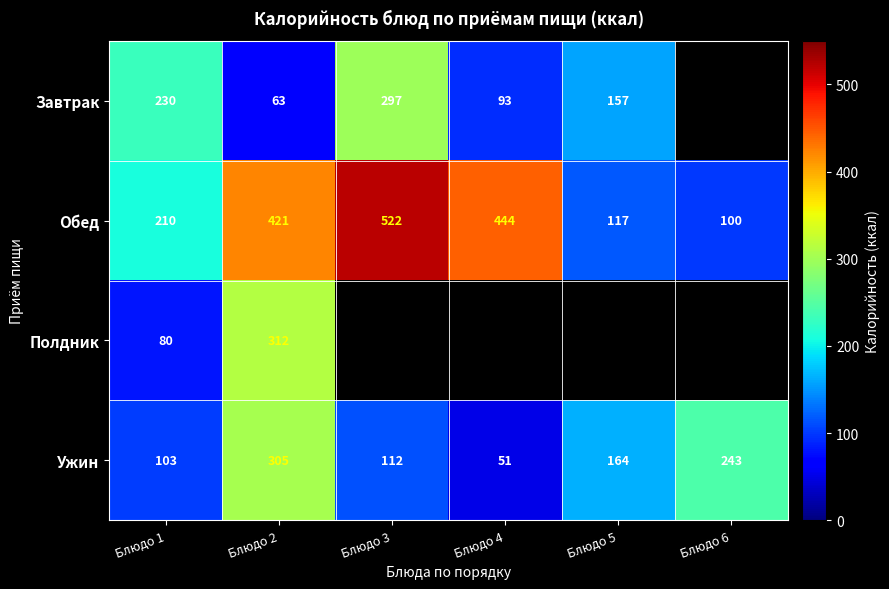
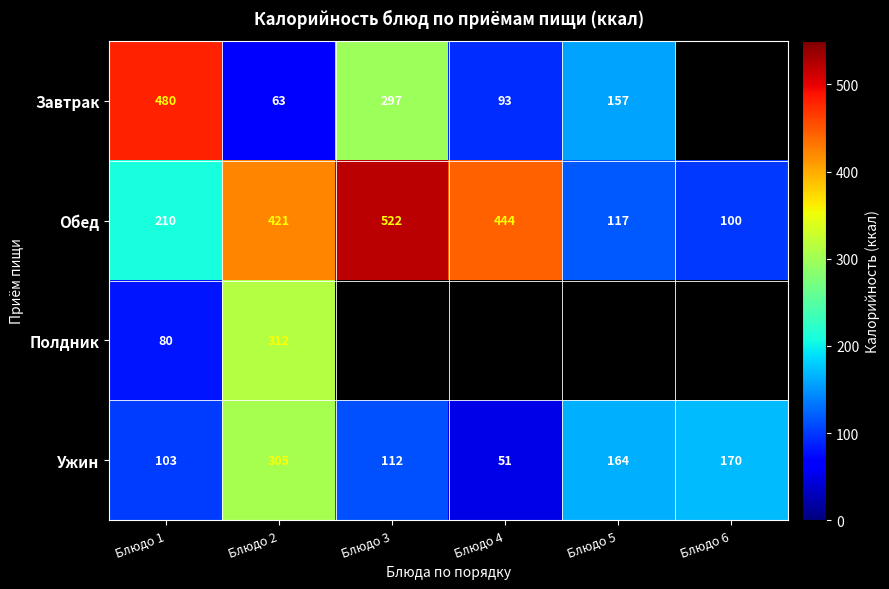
Завтрак, Блюдо 1: 230 -> 480
Ужин, Блюдо 6: 243 -> 170
